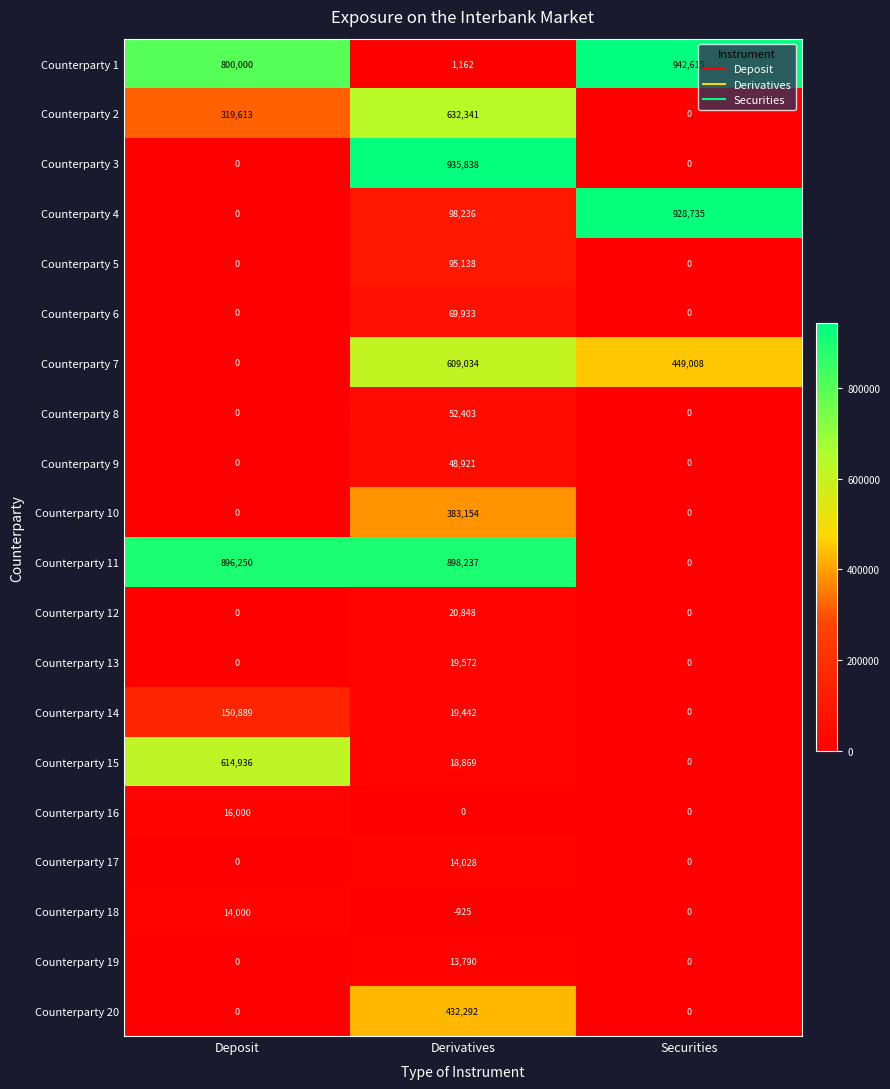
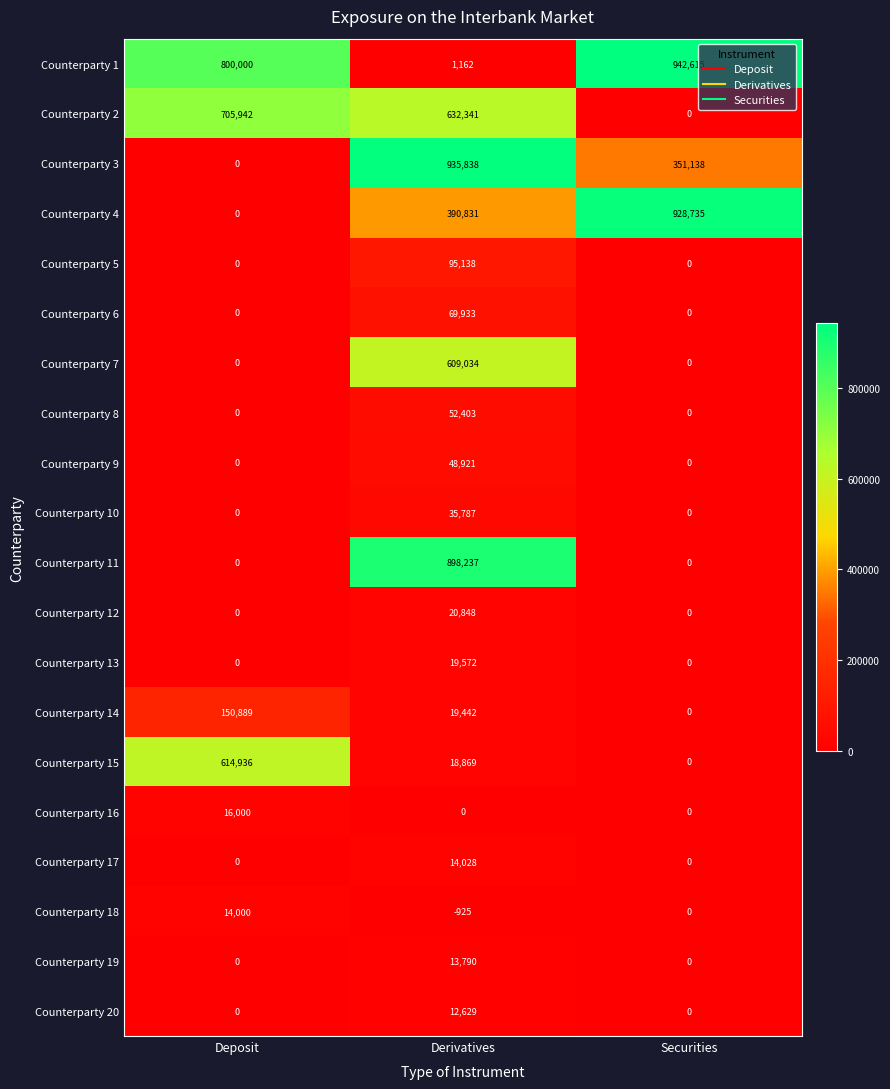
Counterparty 2, Deposit: 319,613 -> 705,942
Counterparty 3, Securities: 0 -> 351,138
Counterparty 4, Derivatives: 98,236 -> 390,831
Counterparty 7, Securities: 449,008 -> 0
Counterparty 10, Derivatives: 383,154 -> 35,787
Counterparty 11, Deposit: 896,250 -> 0
Counterparty 20, Derivatives: 432,292 -> 12,629
